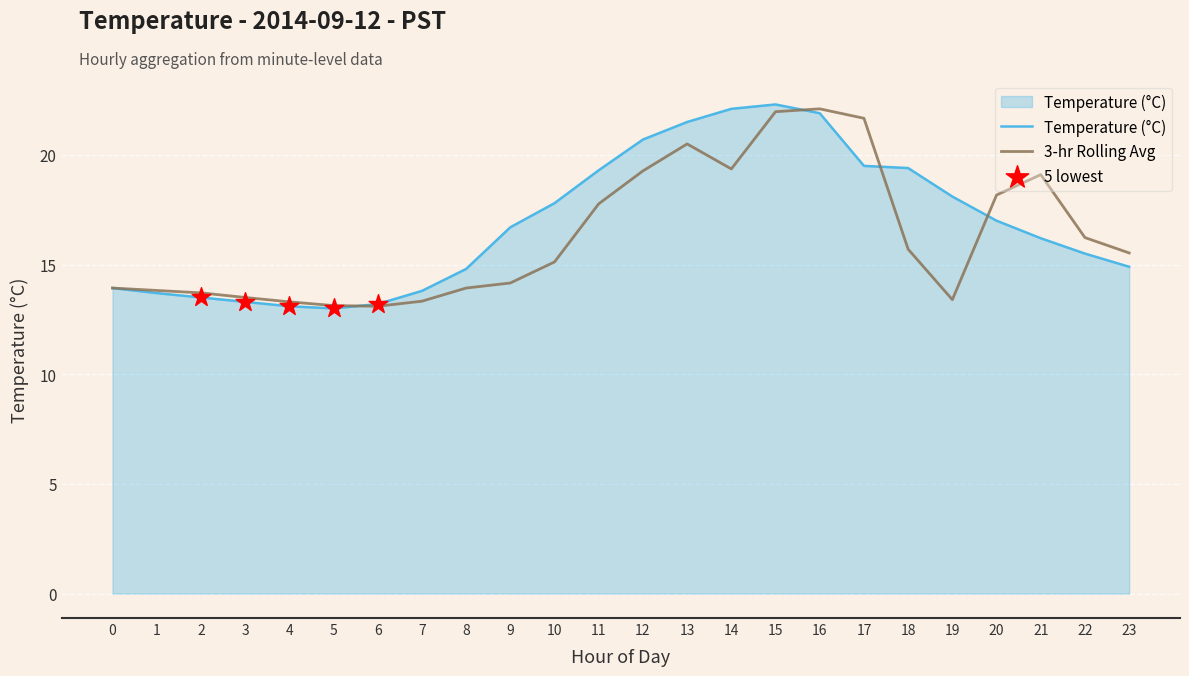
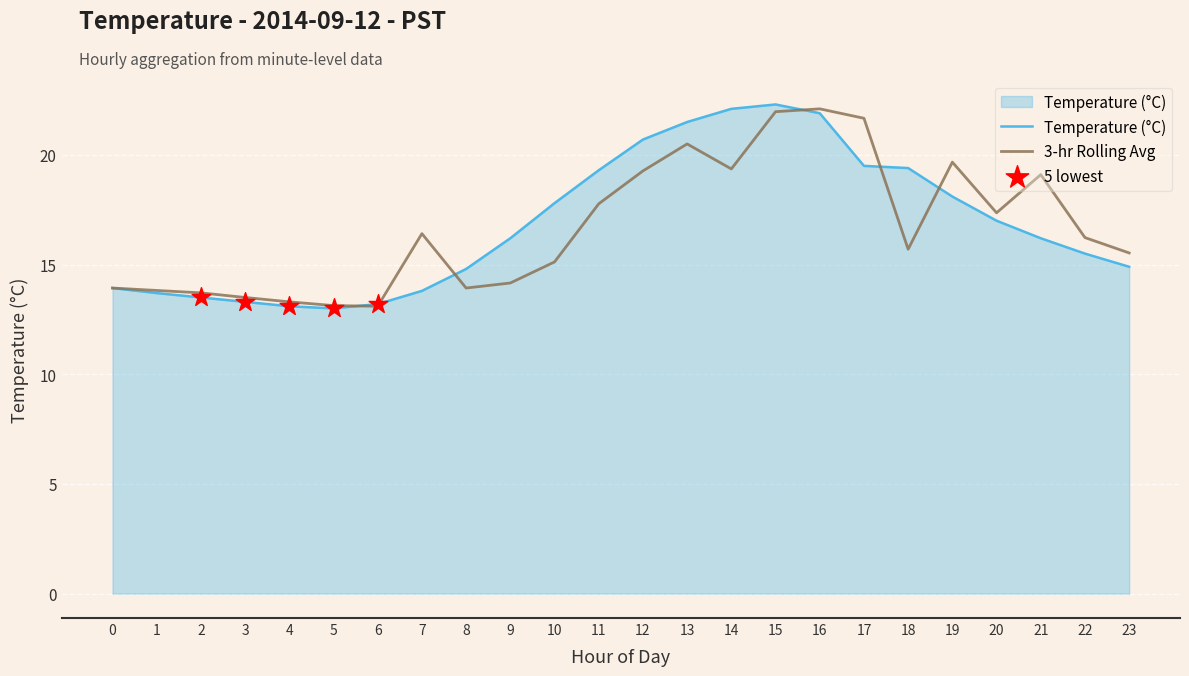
3-hr Rolling Avg, 7: 13.3 -> 16.4
Temperature (°C), 9: 16.7 -> 16.2
3-hr Rolling Avg, 19: 13.4 -> 19.7
3-hr Rolling Avg, 20: 18.2 -> 17.4
